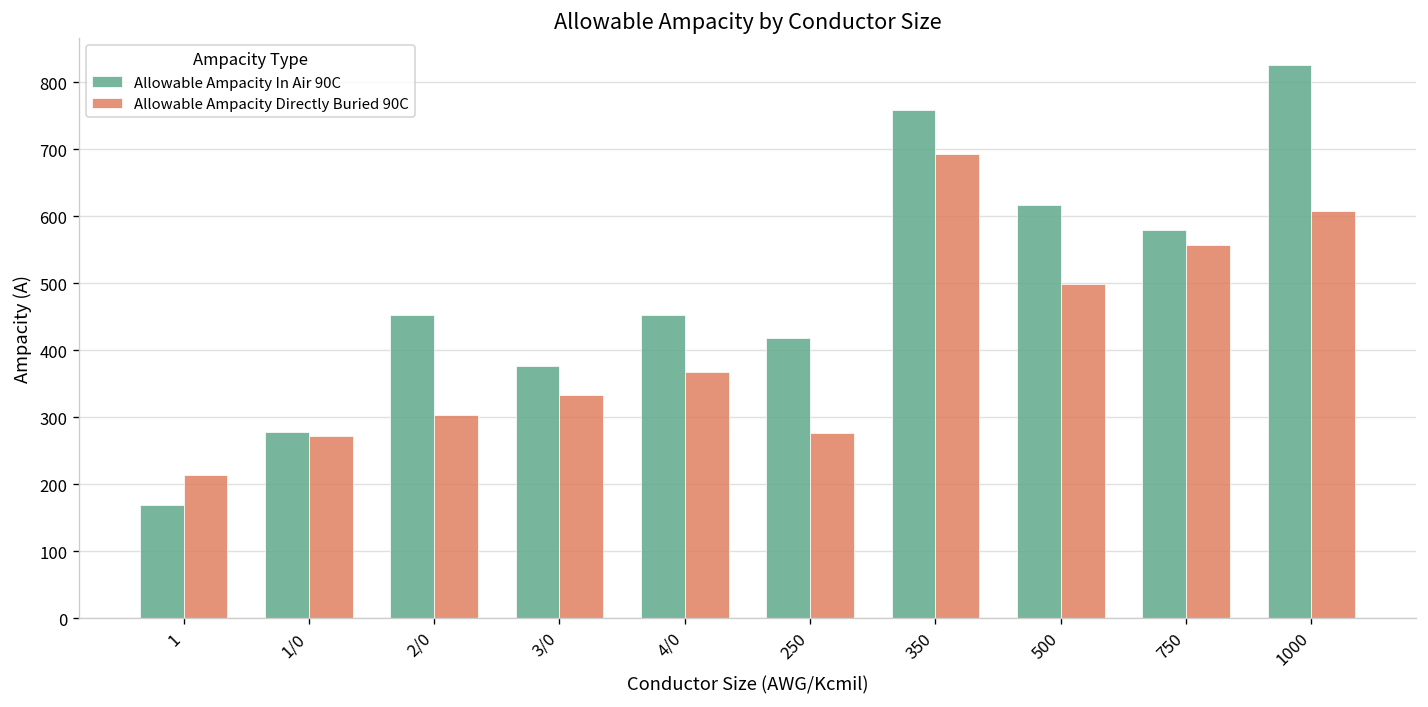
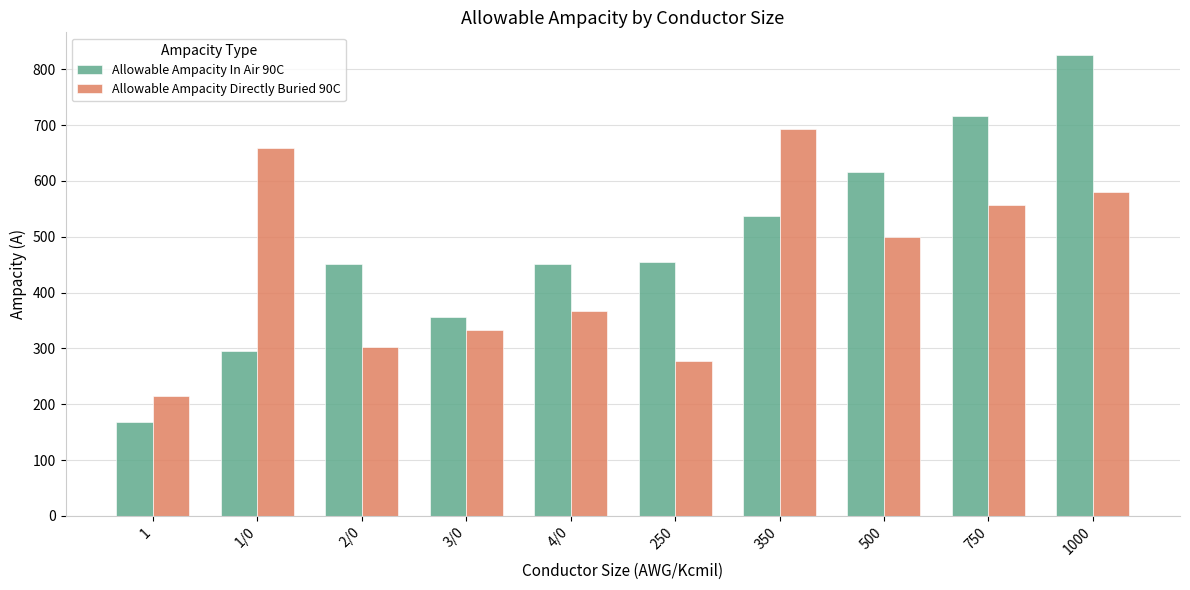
Allowable Ampacity In Air 90C, 1/0: 280 -> 300
Allowable Ampacity Directly Buried 90C, 1/0: 270 -> 660
Allowable Ampacity In Air 90C, 3/0: 380 -> 360
Allowable Ampacity In Air 90C, 250: 420 -> 460
Allowable Ampacity In Air 90C, 350: 760 -> 540
Allowable Ampacity In Air 90C, 750: 580 -> 720
Allowable Ampacity Directly Buried 90C, 1000: 610 -> 580
